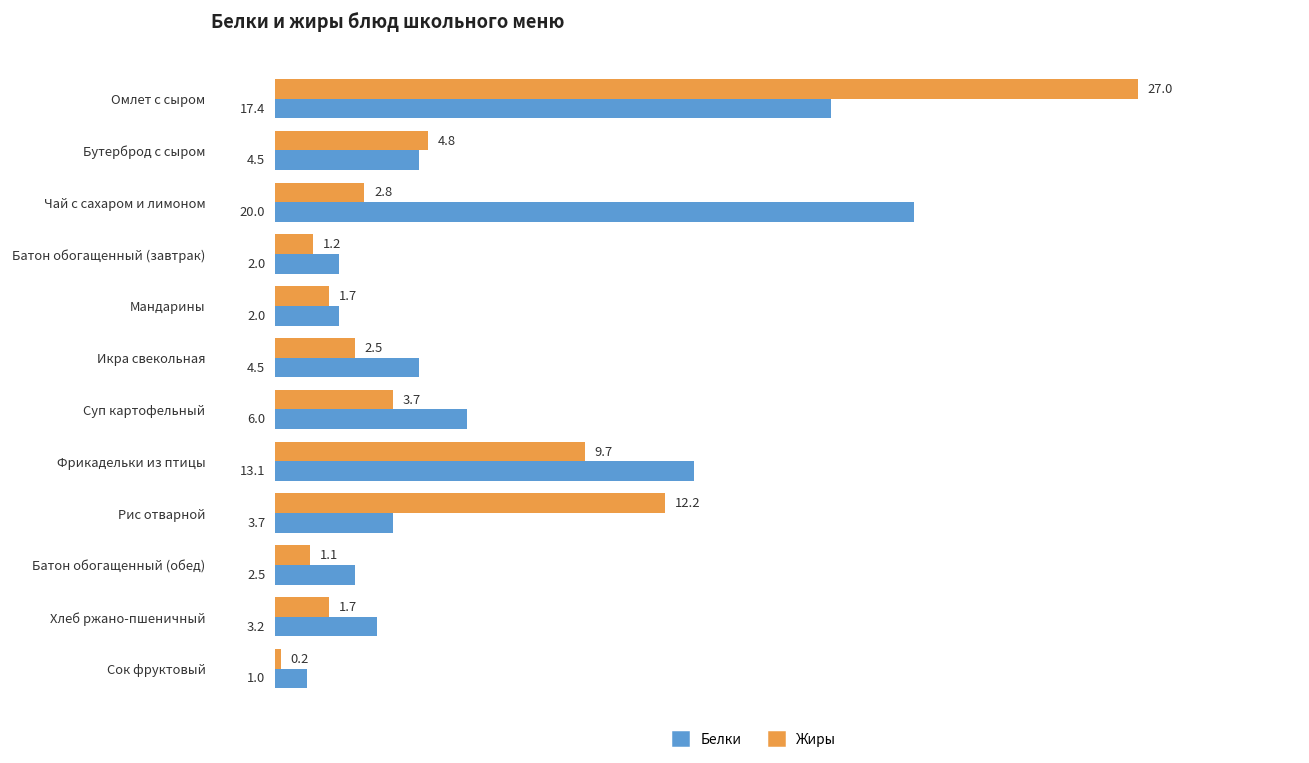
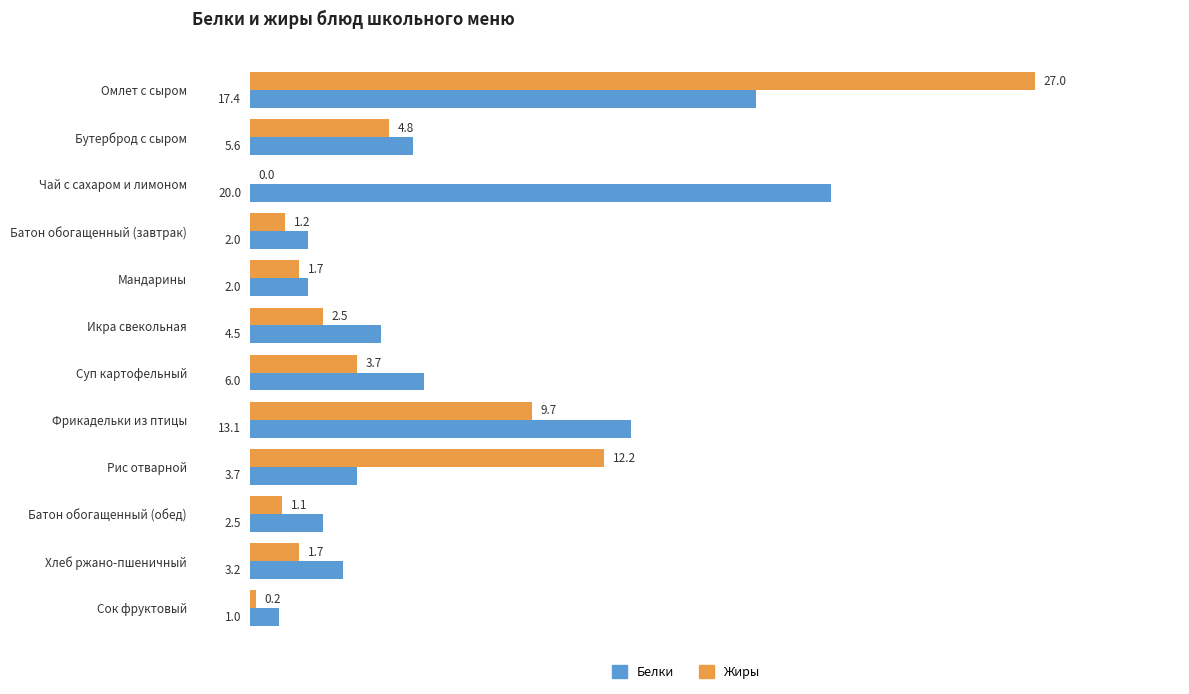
Белки, Бутерброд с сыром: 4.5 -> 5.6
Жиры, Чай с сахаром и лимоном: 2.8 -> 0.0
